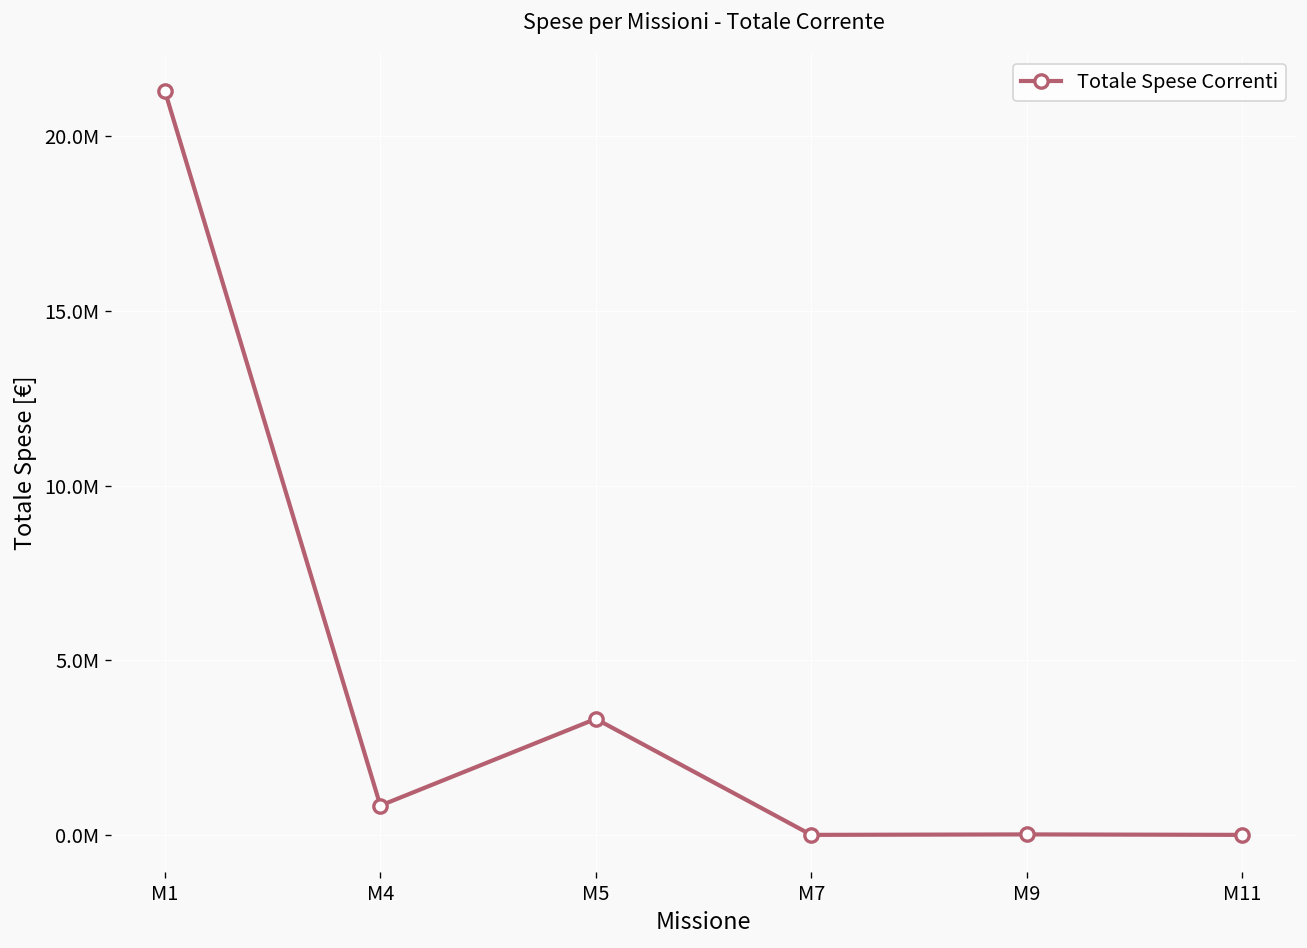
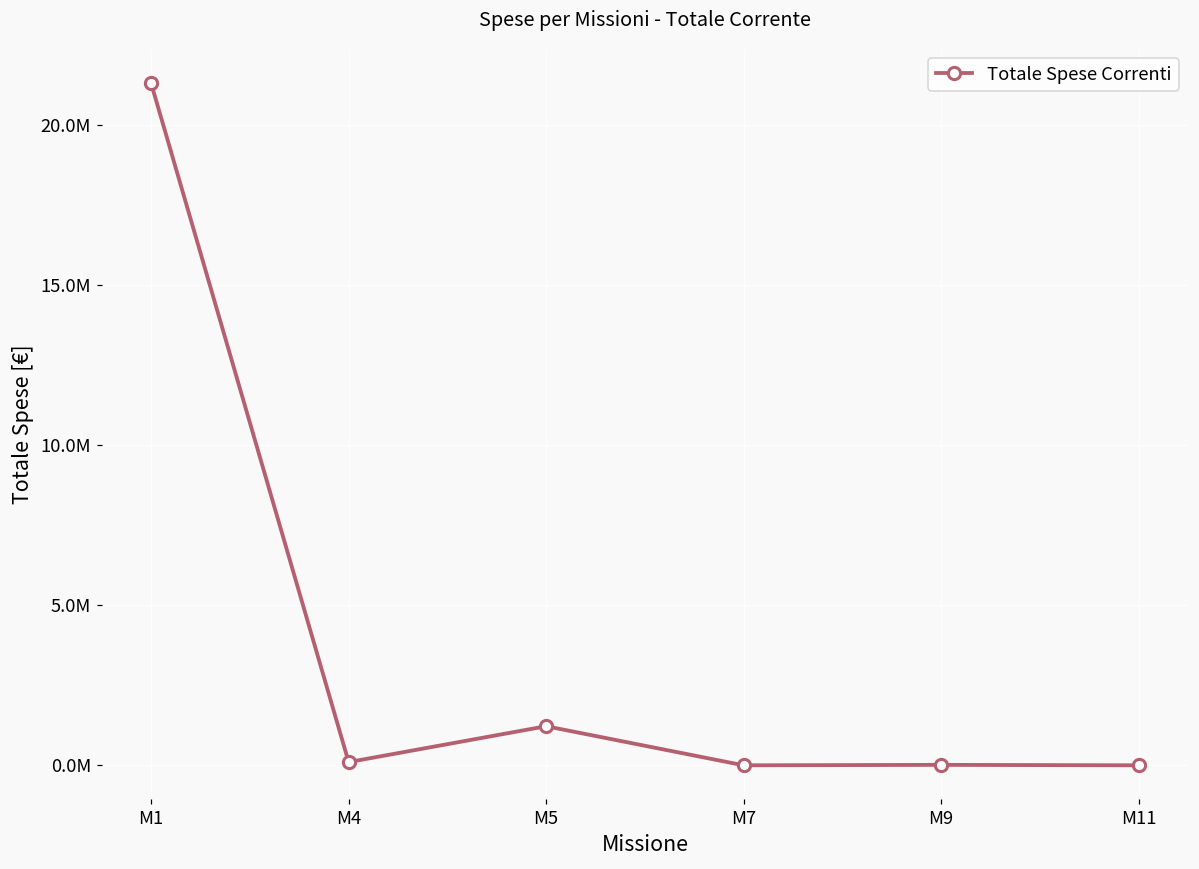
M4: 800000 -> 100000
M5: 3300000 -> 1200000
